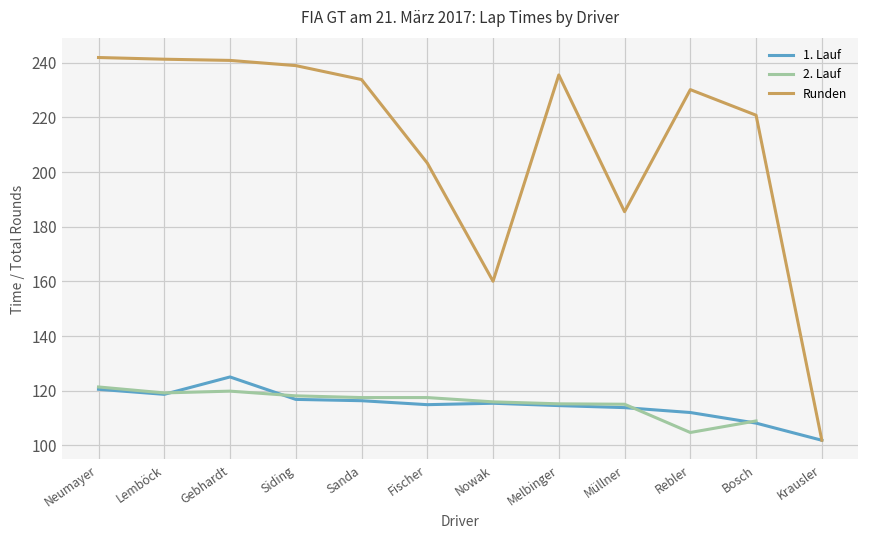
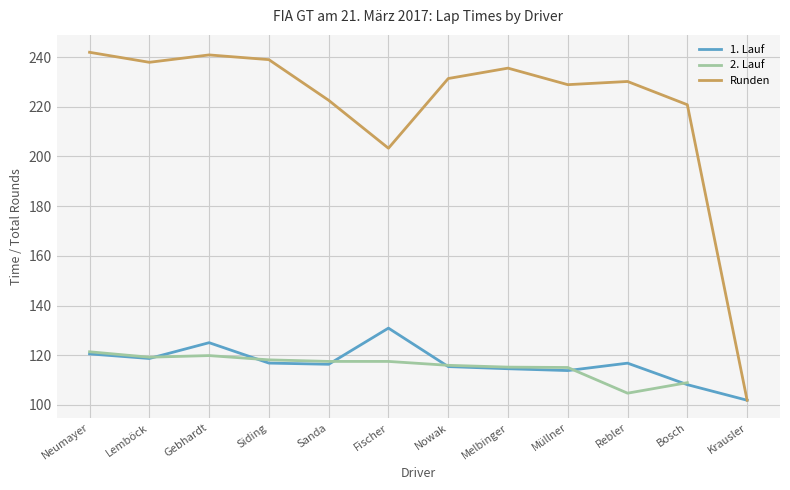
Runden, Lemböck: 241 -> 238
Runden, Sanda: 234 -> 223
1. Lauf, Fischer: 115 -> 131
Runden, Nowak: 160 -> 231
Runden, Müllner: 186 -> 229
1. Lauf, Rebler: 112 -> 117
